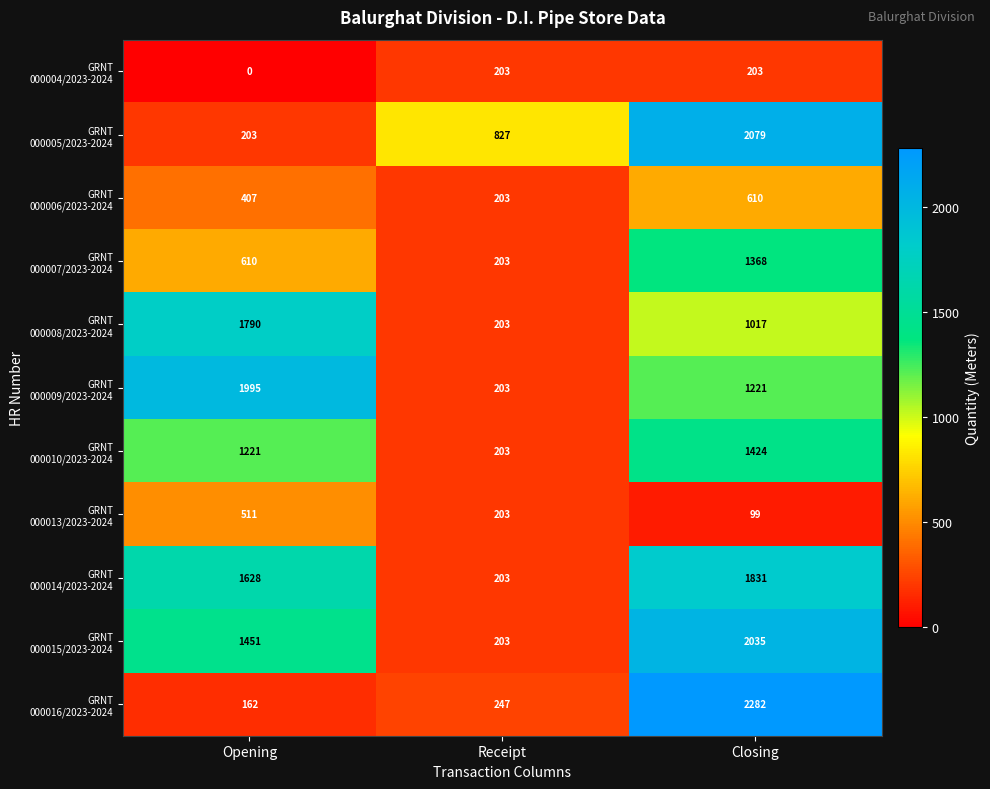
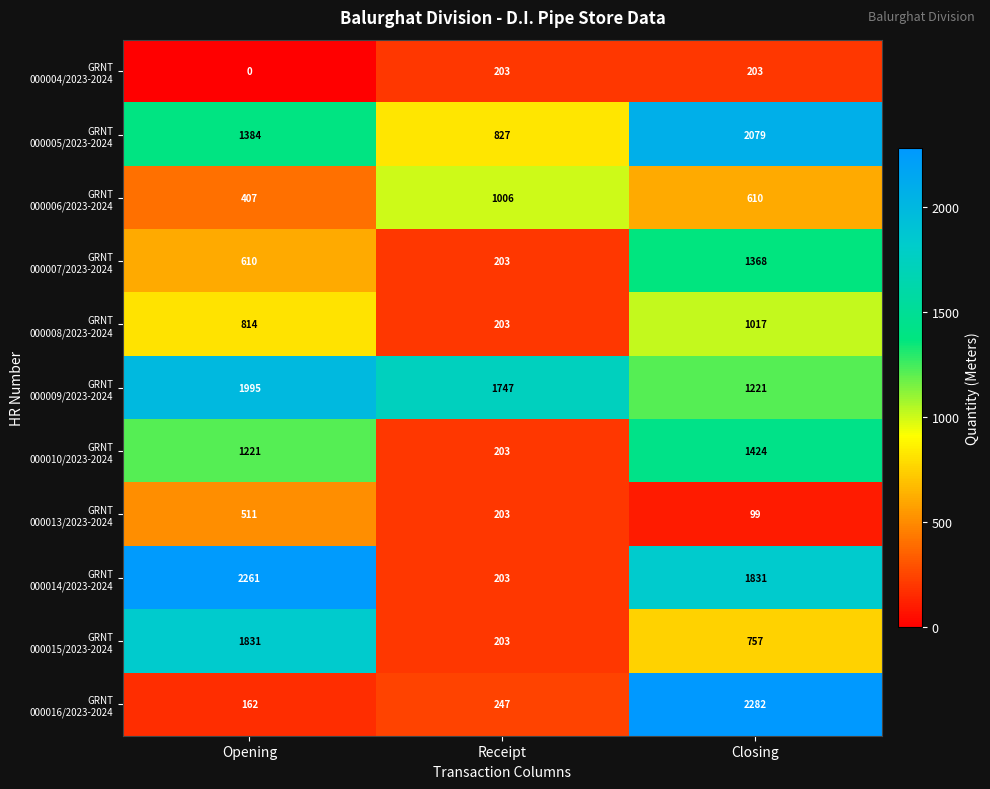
GRNT 000005/2023-2024, Opening: 203 -> 1384
GRNT 000006/2023-2024, Receipt: 203 -> 1006
GRNT 000008/2023-2024, Opening: 1790 -> 814
GRNT 000009/2023-2024, Receipt: 203 -> 1747
GRNT 000014/2023-2024, Opening: 1628 -> 2261
GRNT 000015/2023-2024, Opening: 1451 -> 1831
GRNT 000015/2023-2024, Closing: 2035 -> 757
